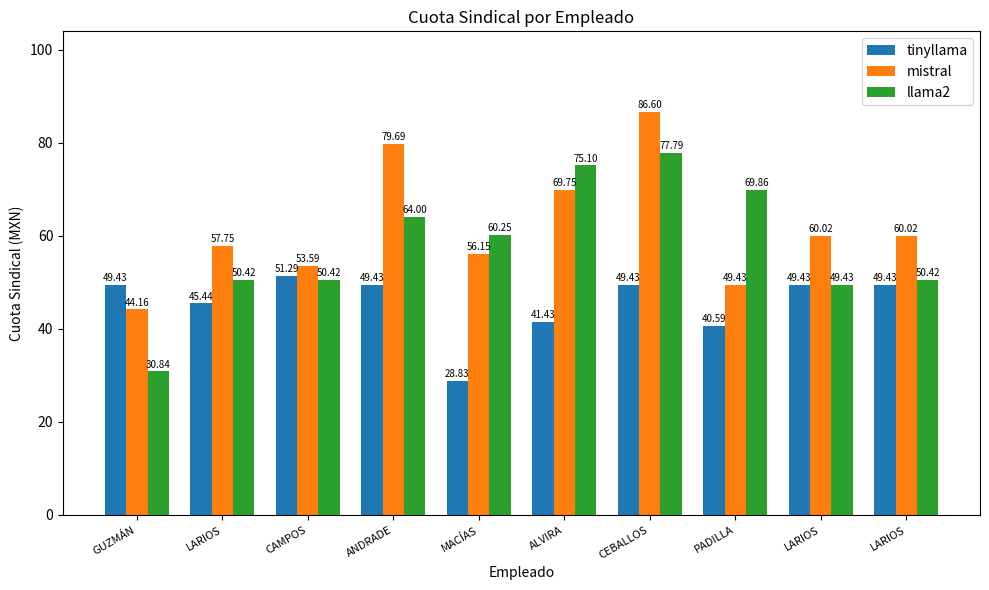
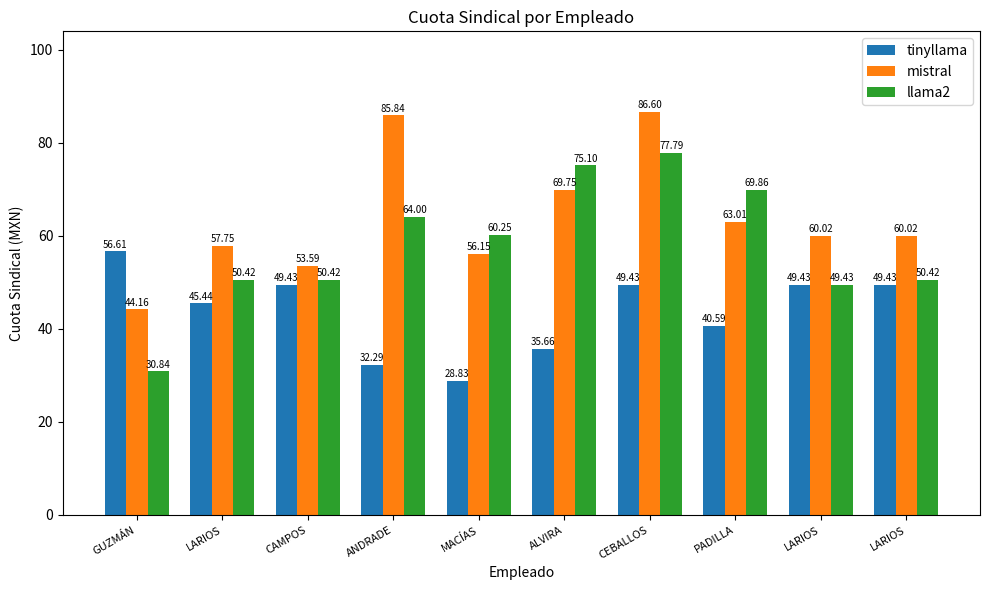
tinyllama, GUZMÁN: 49.43 -> 56.61
tinyllama, CAMPOS: 51.29 -> 49.43
tinyllama, ANDRADE: 49.43 -> 32.29
mistral, ANDRADE: 79.69 -> 85.84
tinyllama, ALVIRA: 41.43 -> 35.66
mistral, PADILLA: 49.43 -> 63.01
